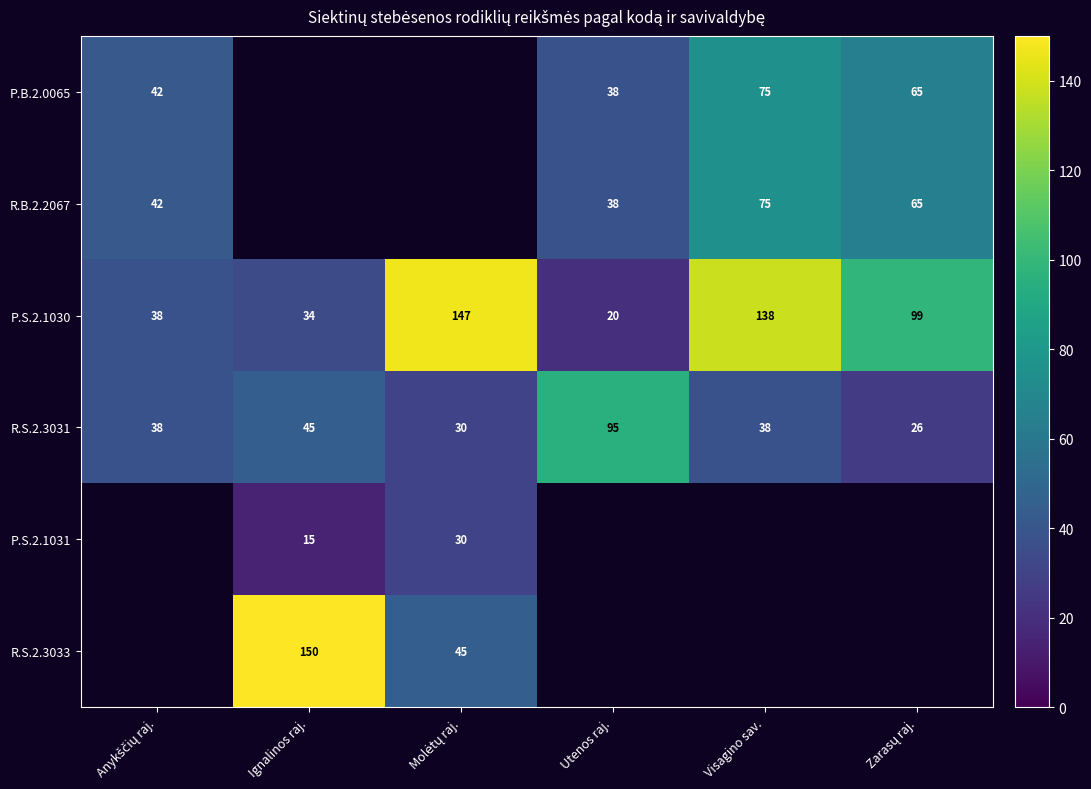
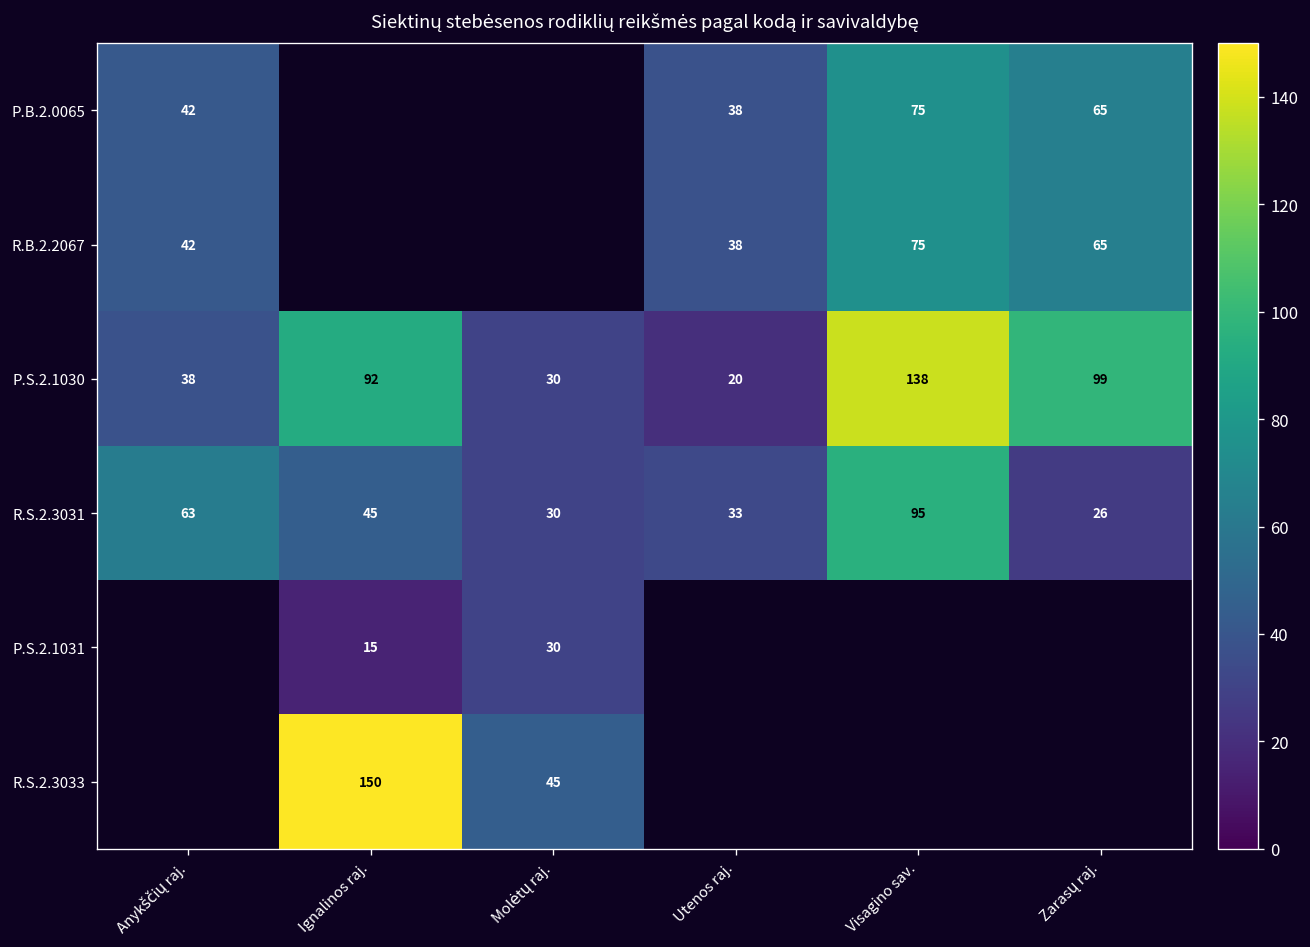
P.S.2.1030, Ignalinos raj.: 34 -> 92
P.S.2.1030, Molėtų raj.: 147 -> 30
R.S.2.3031, Anykščių raj.: 38 -> 63
R.S.2.3031, Utenos raj.: 95 -> 33
R.S.2.3031, Visagino sav.: 38 -> 95
